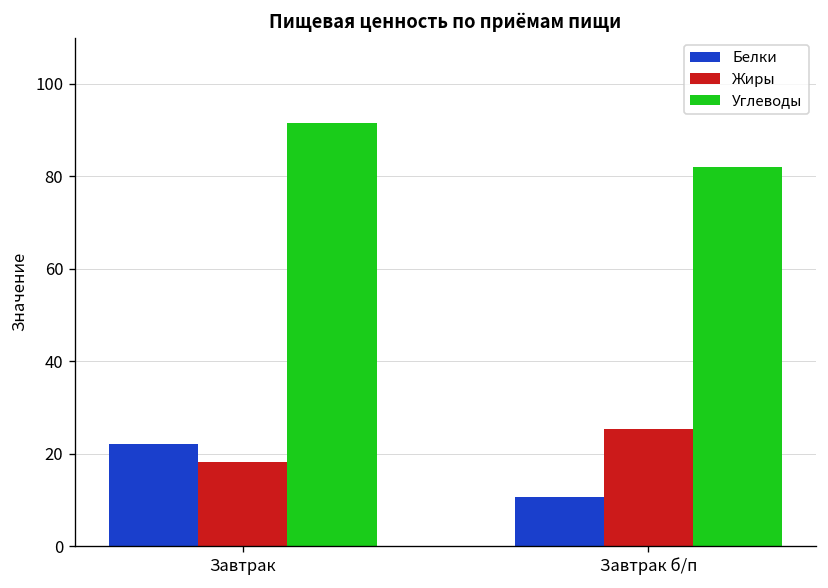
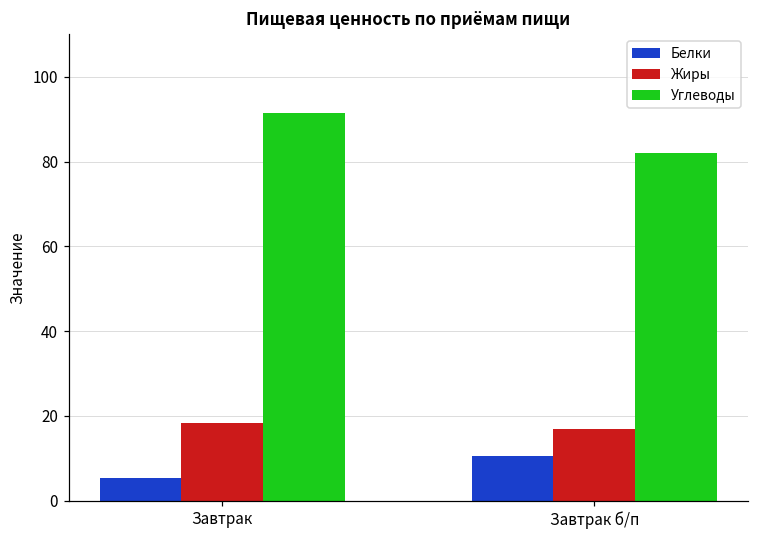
Белки, Завтрак: 22 -> 5
Жиры, Завтрак б/п: 25 -> 17
